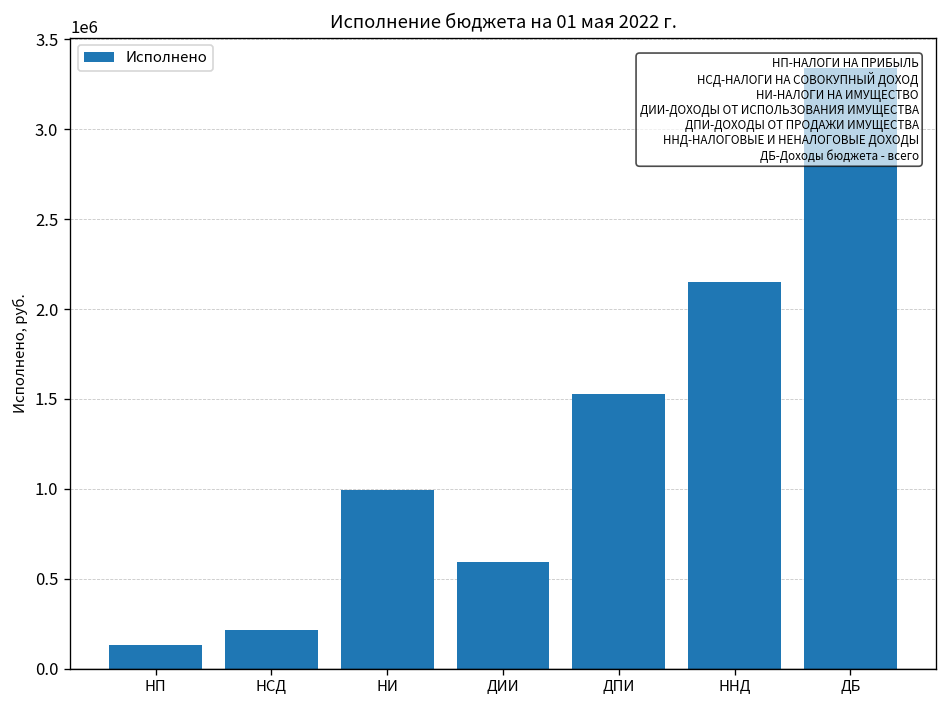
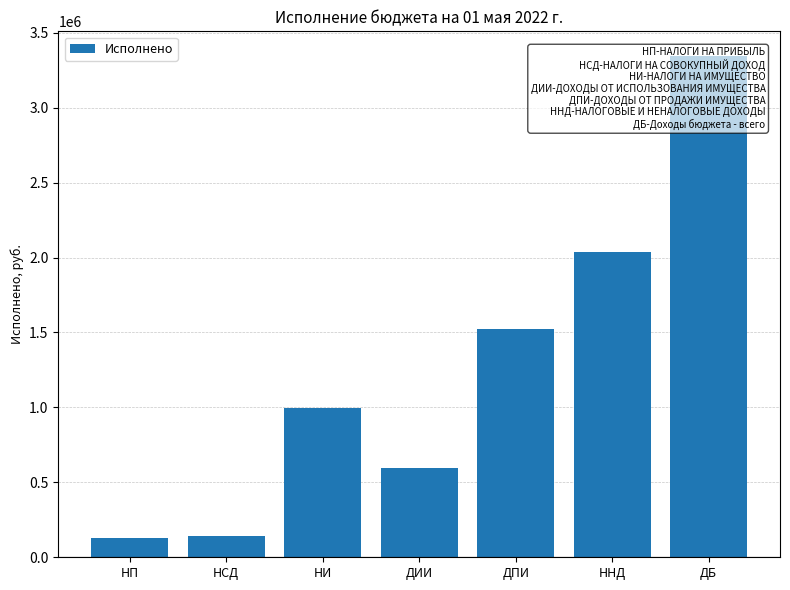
НСД: 220000 -> 140000
ННД: 2150000 -> 2030000
